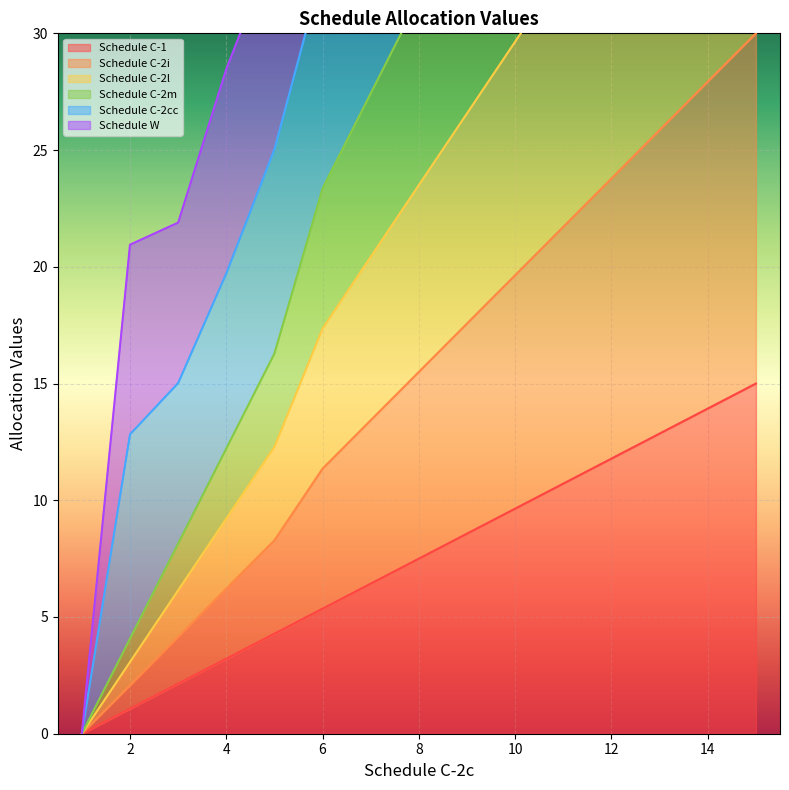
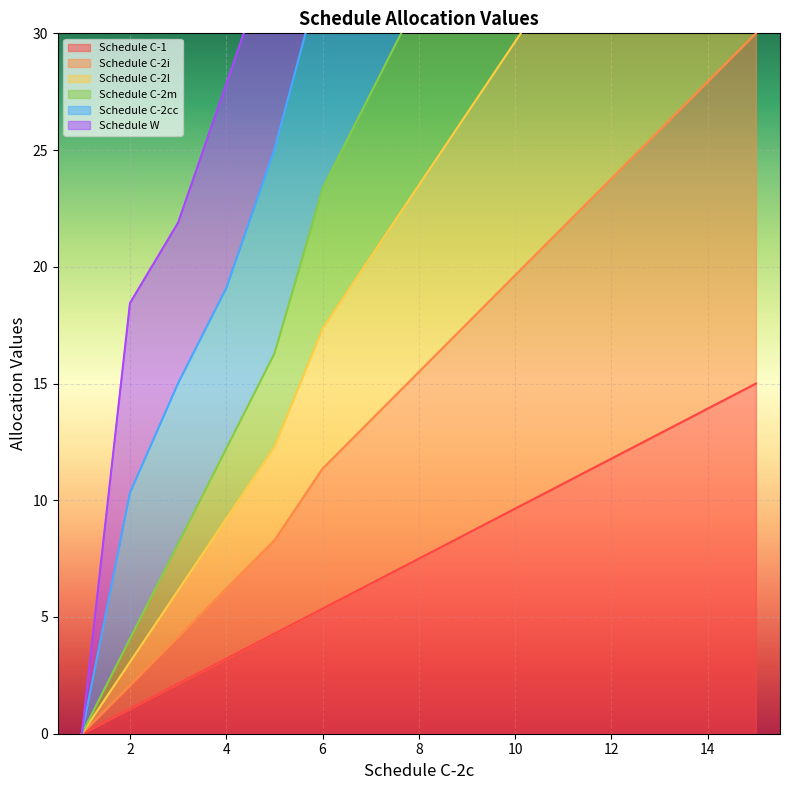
Schedule C-2cc, 2: 8.7 -> 6.2
Schedule C-2cc, 4: 7.5 -> 6.9
